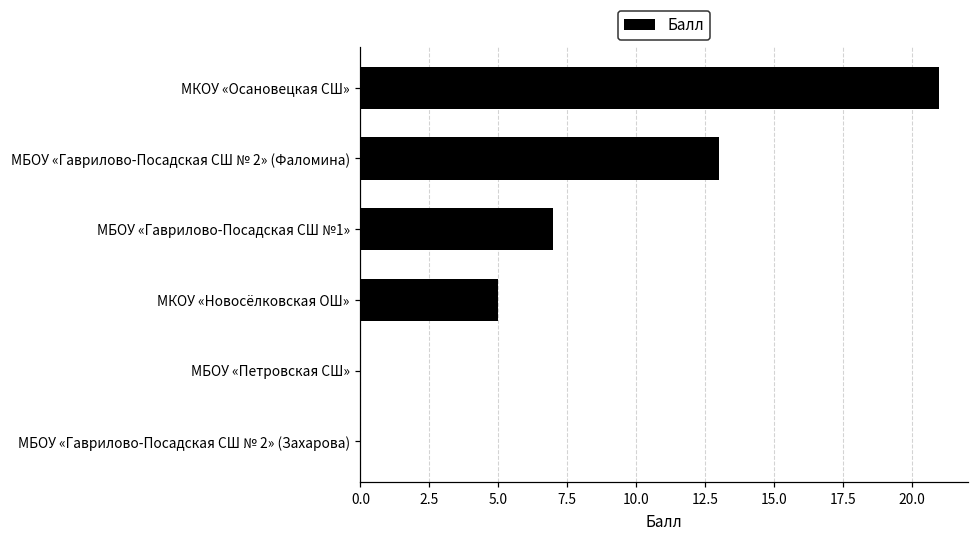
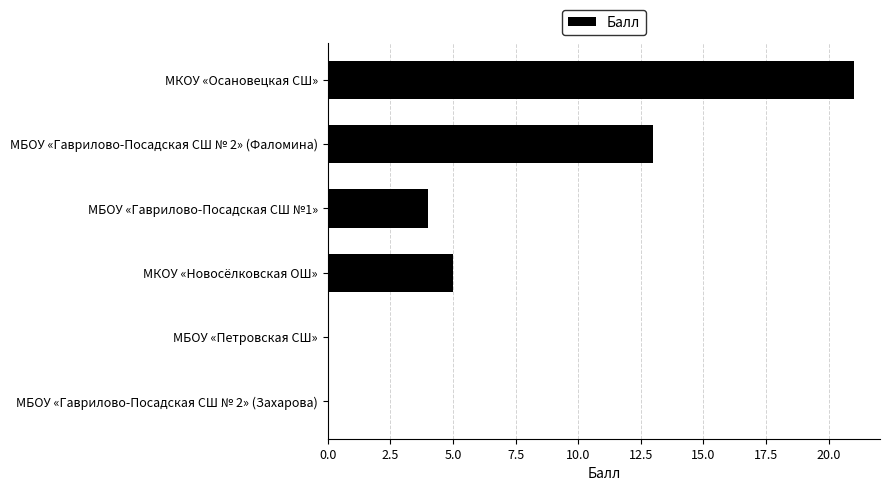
МБОУ «Гаврилово-Посадская СШ №1»: 7 -> 4
